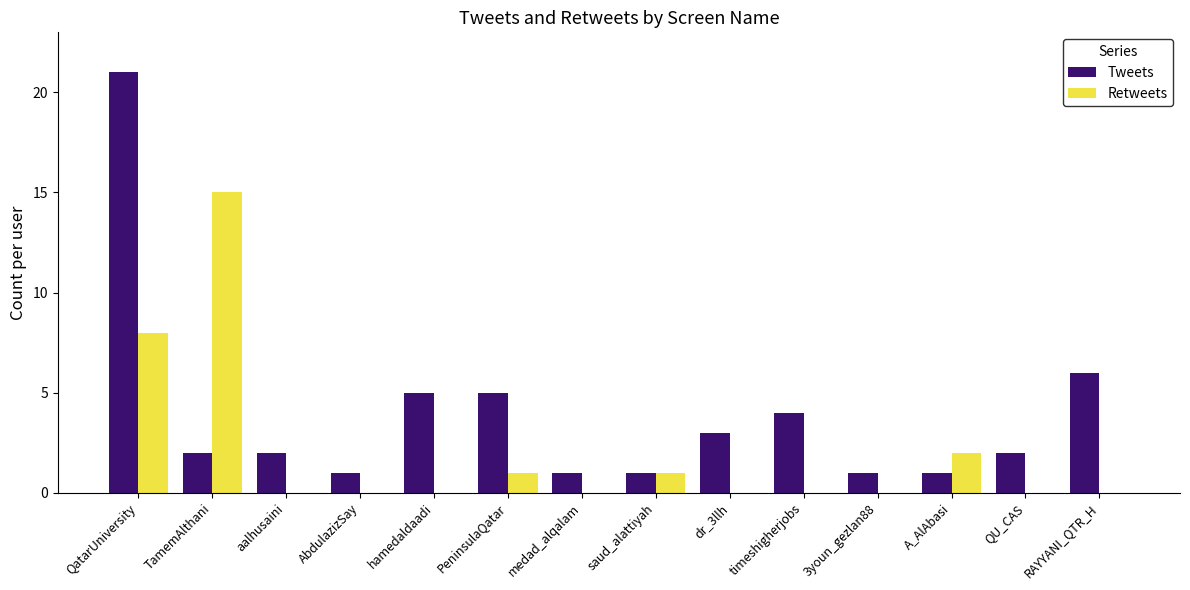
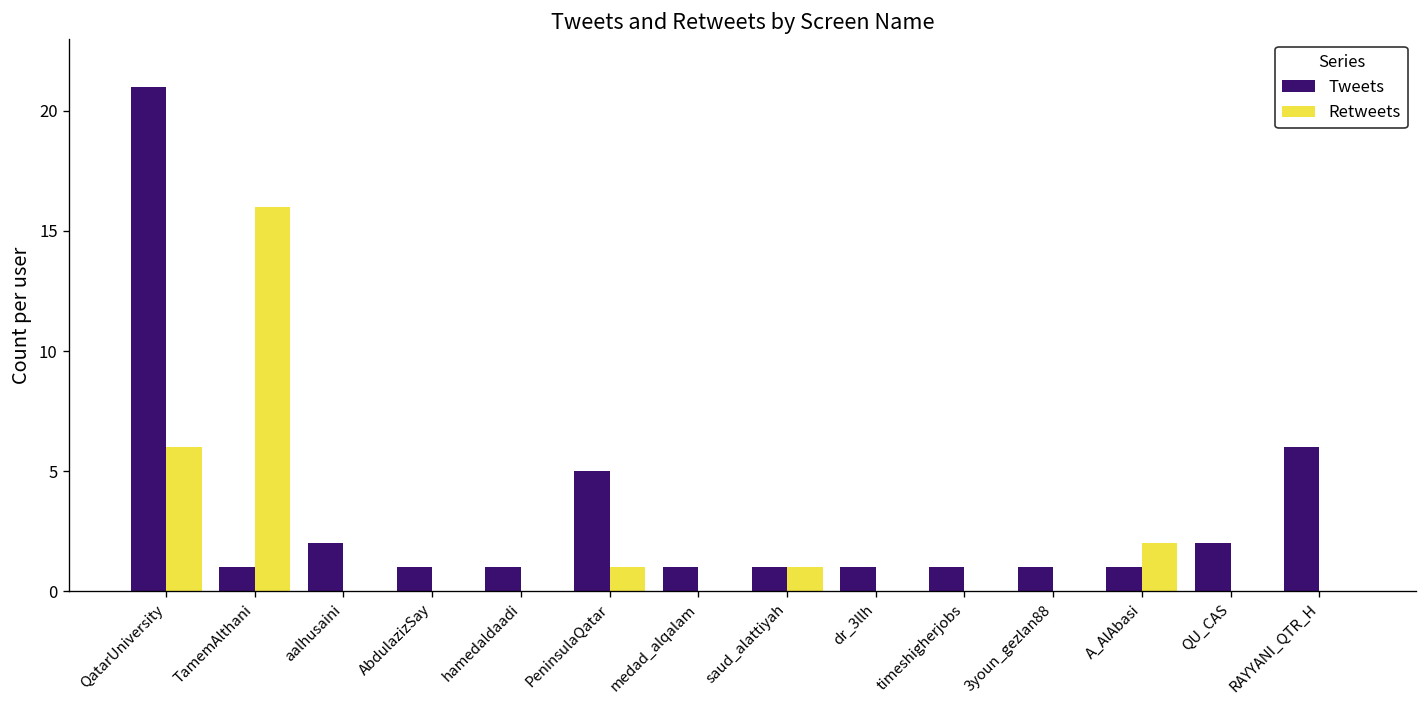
Retweets, QatarUniversity: 8 -> 6
Tweets, TamemAlthani: 2 -> 1
Retweets, TamemAlthani: 15 -> 16
Tweets, hamedaldaadi: 5 -> 1
Tweets, dr_3llh: 3 -> 1
Tweets, timeshigherjobs: 4 -> 1
